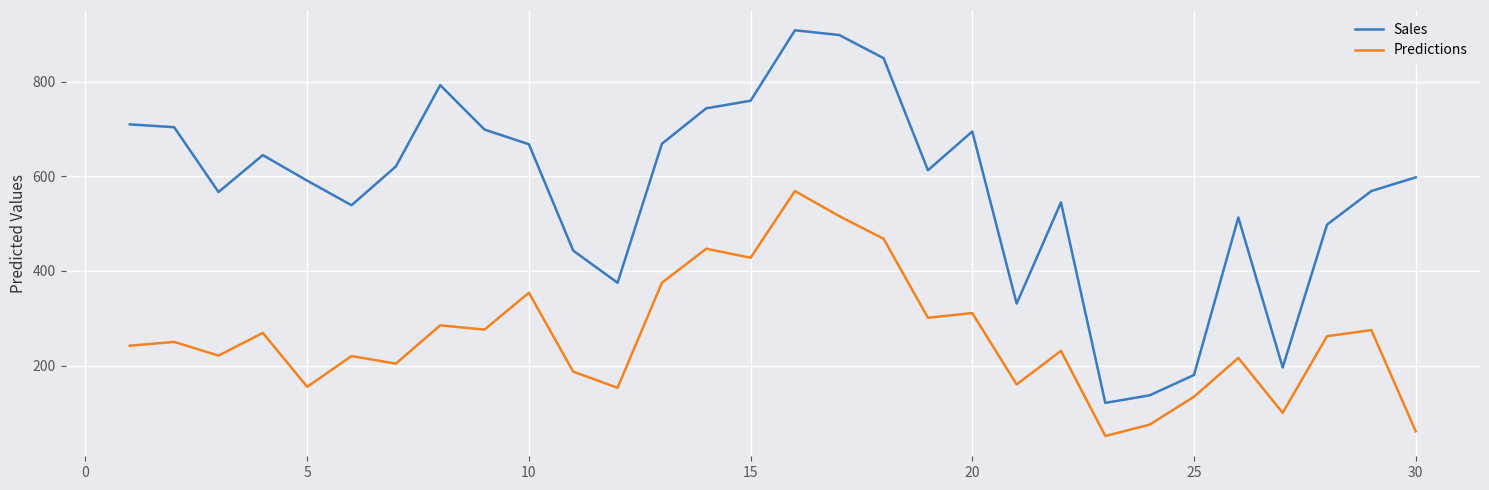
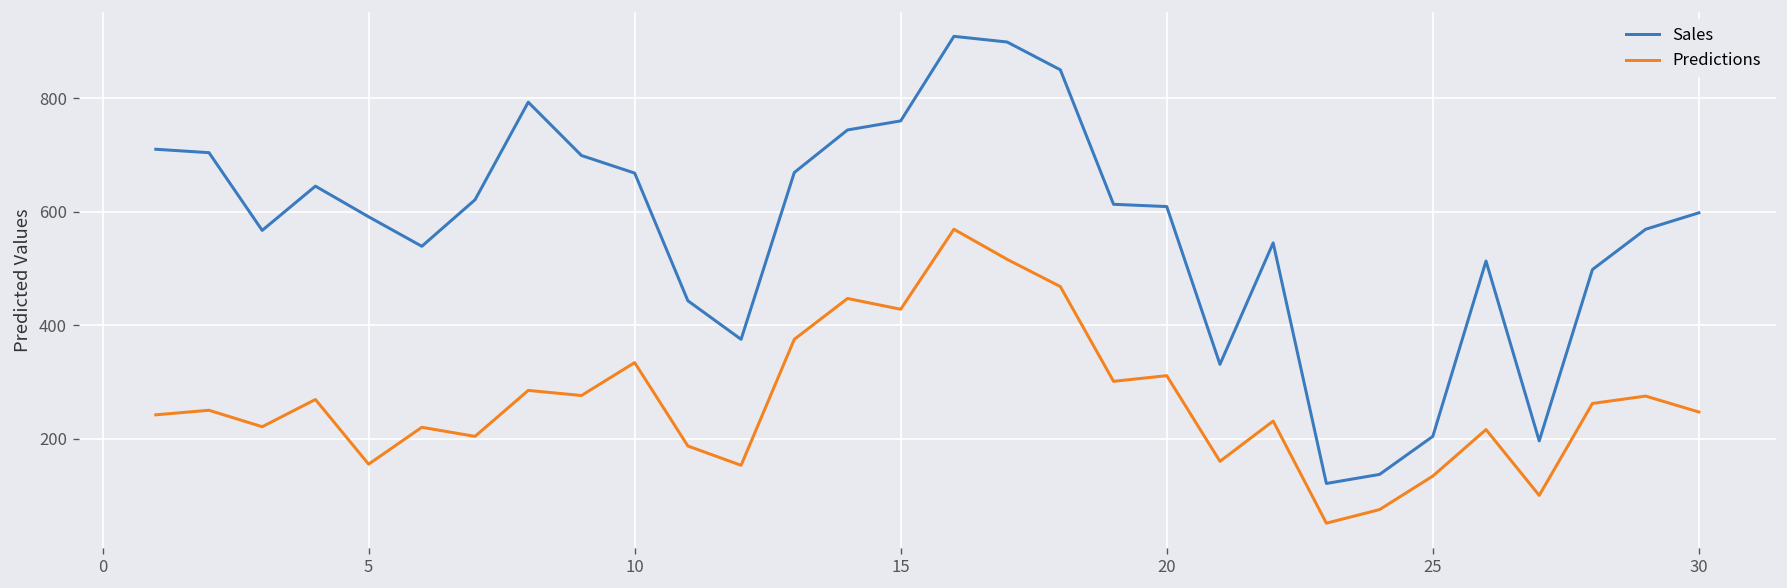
Predictions, 10: 350 -> 330
Sales, 20: 700 -> 610
Sales, 25: 180 -> 200
Predictions, 30: 60 -> 250
